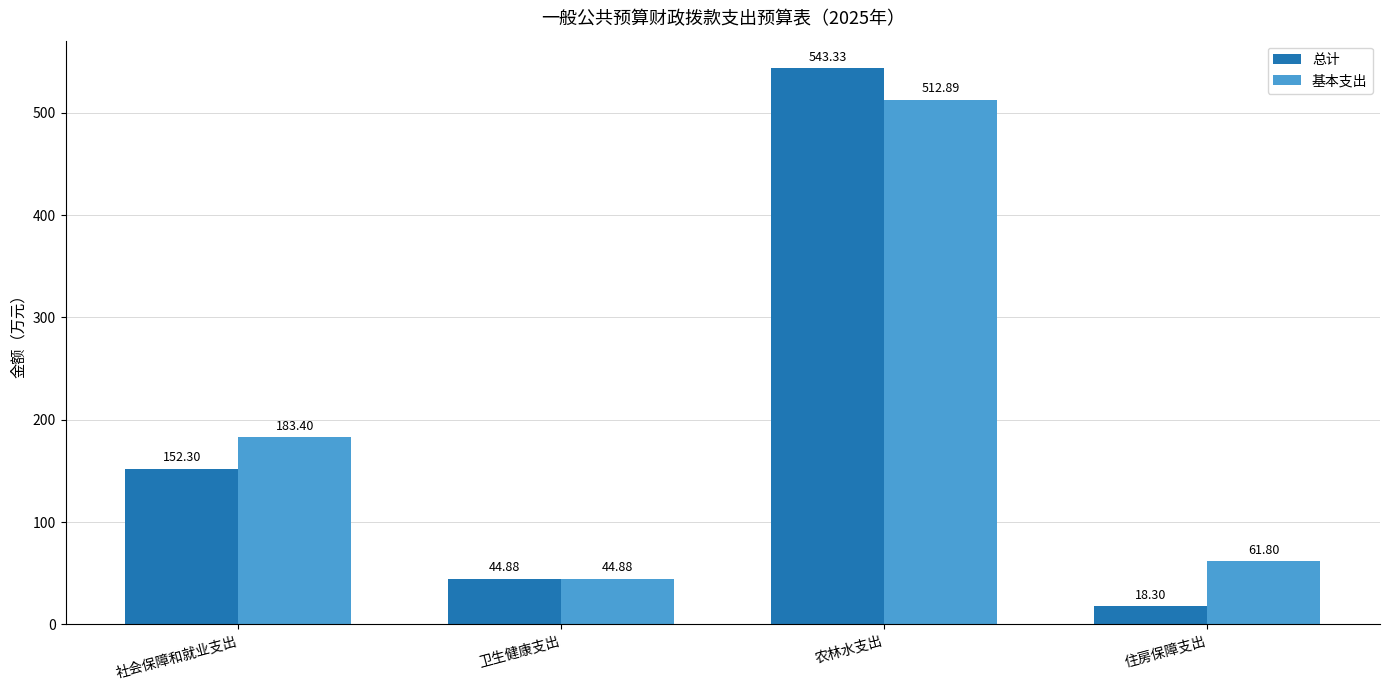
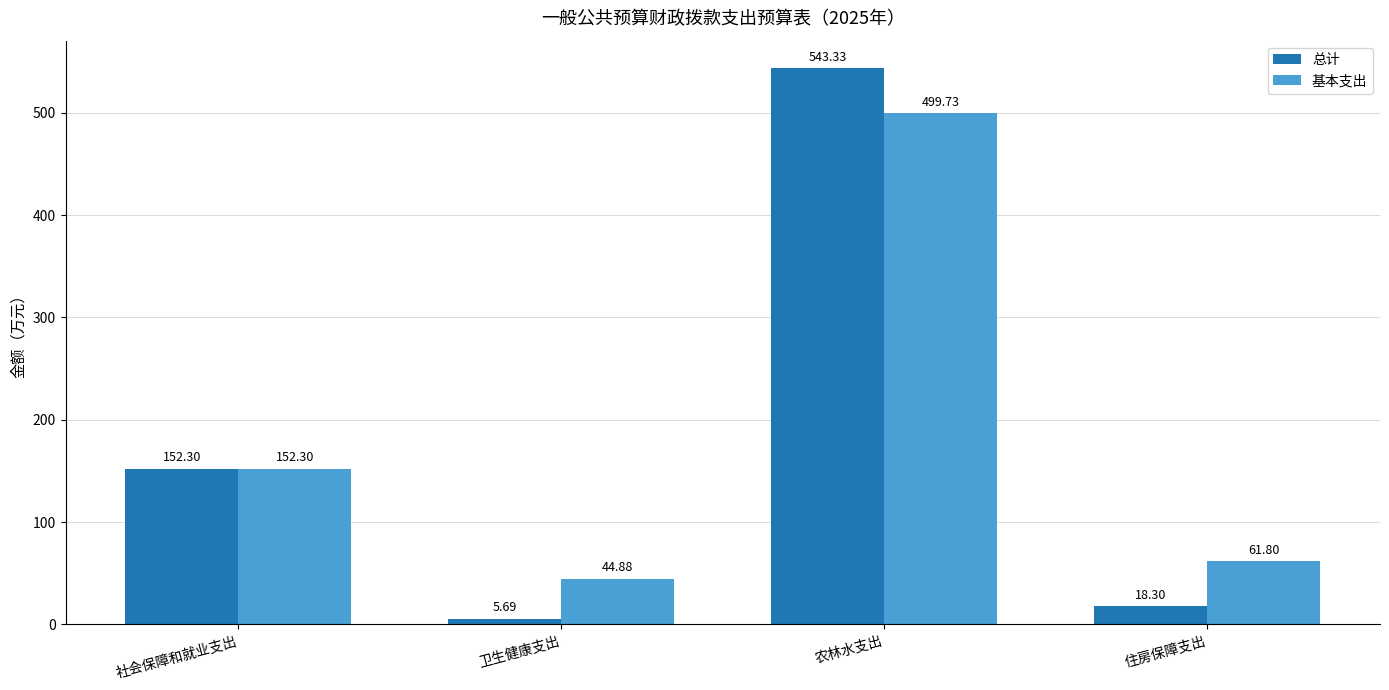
基本支出, 社会保障和就业支出: 183.40 -> 152.30
总计, 卫生健康支出: 44.88 -> 5.69
基本支出, 农林水支出: 512.89 -> 499.73
